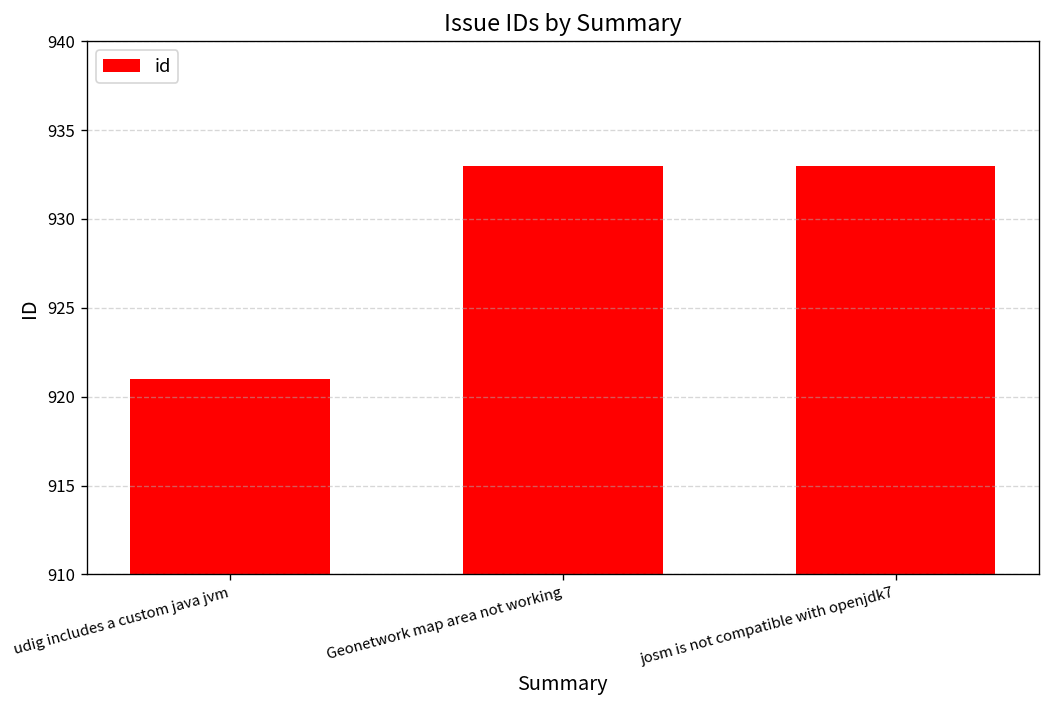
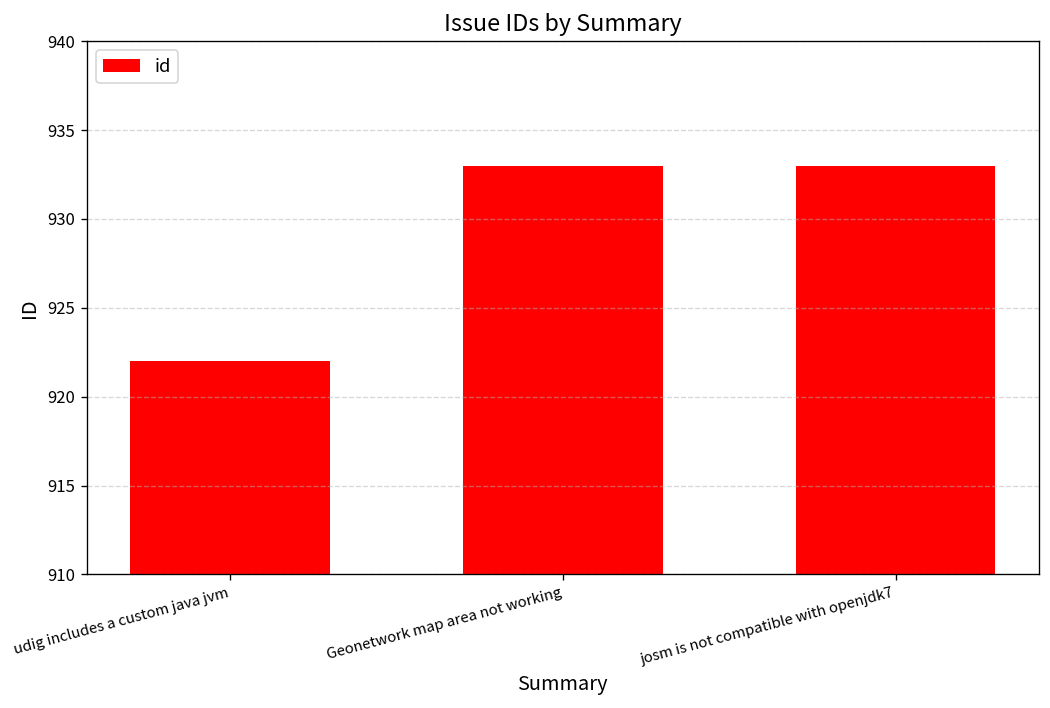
udig includes a custom java jvm: 921 -> 922
